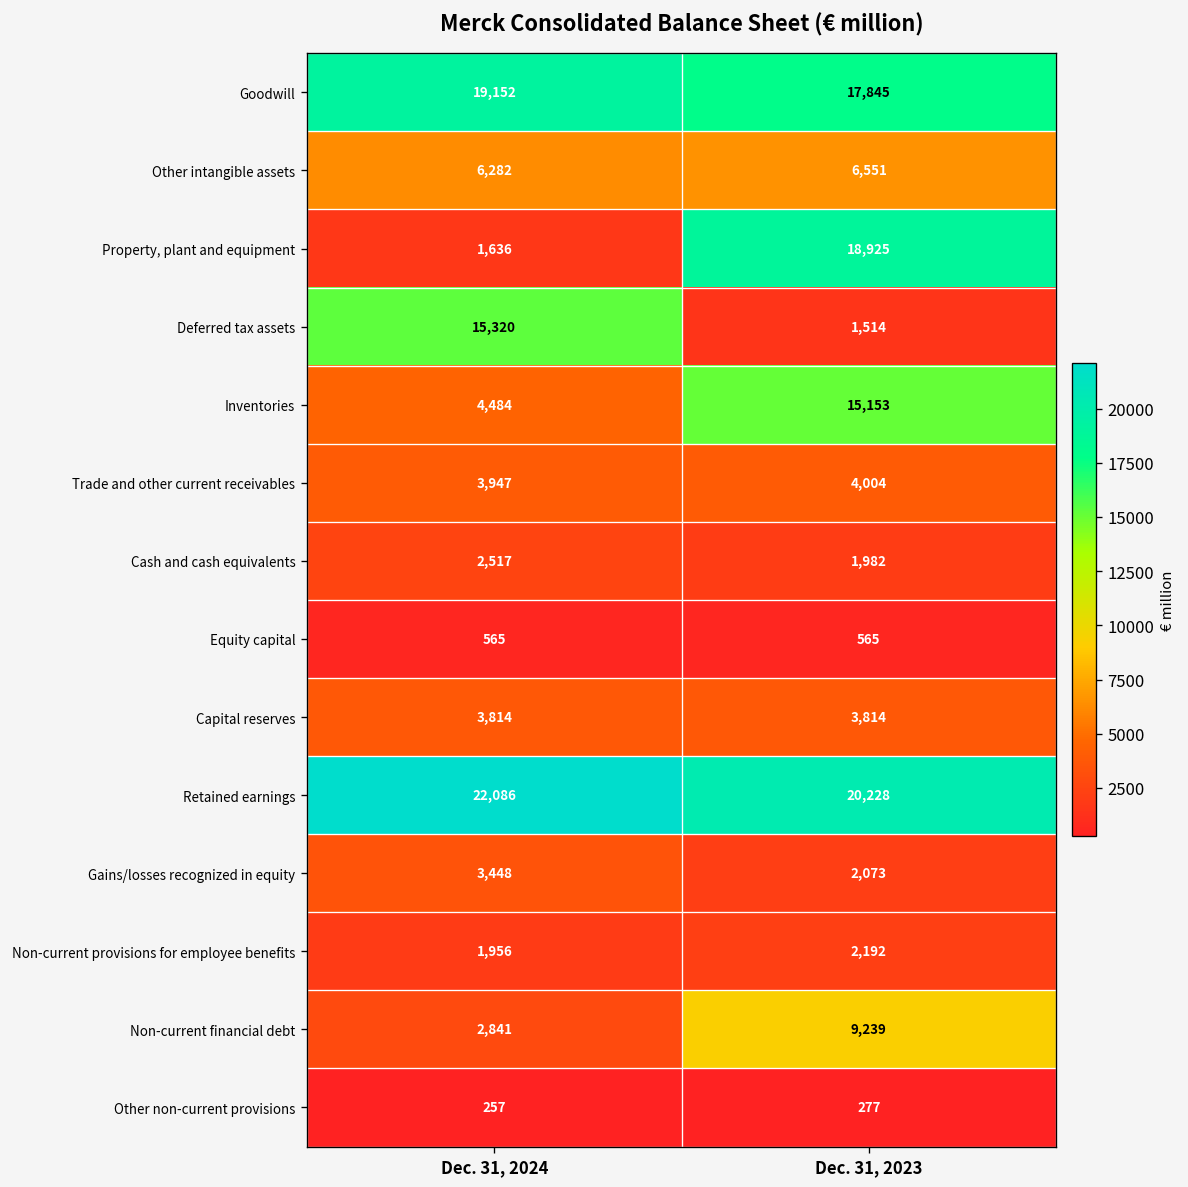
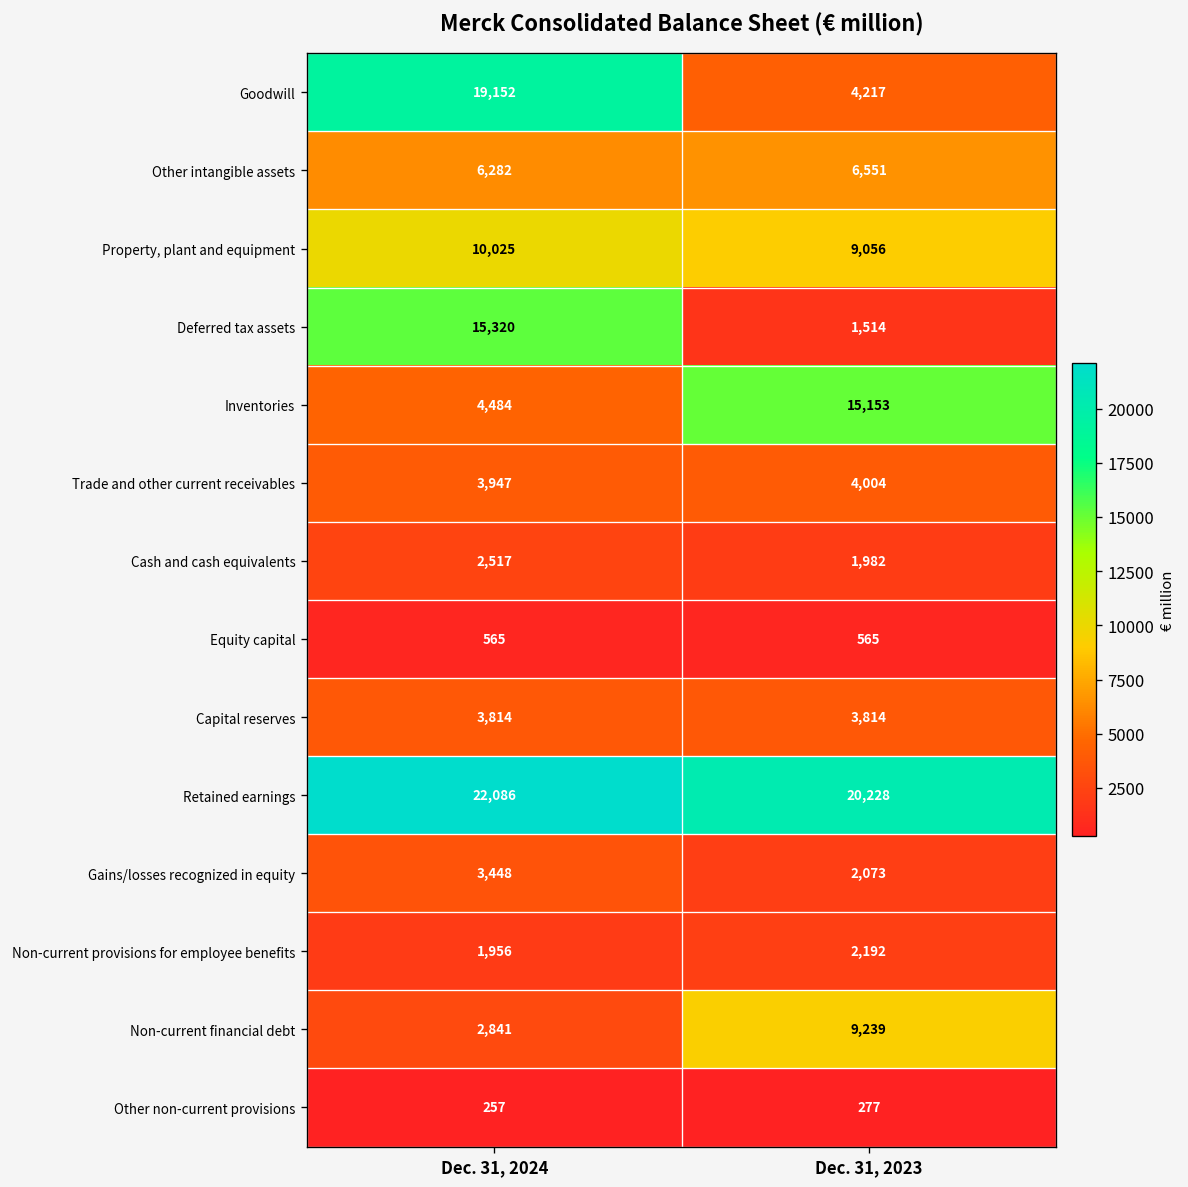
Goodwill, Dec. 31, 2023: 17,845 -> 4,217
Property, plant and equipment, Dec. 31, 2024: 1,636 -> 10,025
Property, plant and equipment, Dec. 31, 2023: 18,925 -> 9,056
